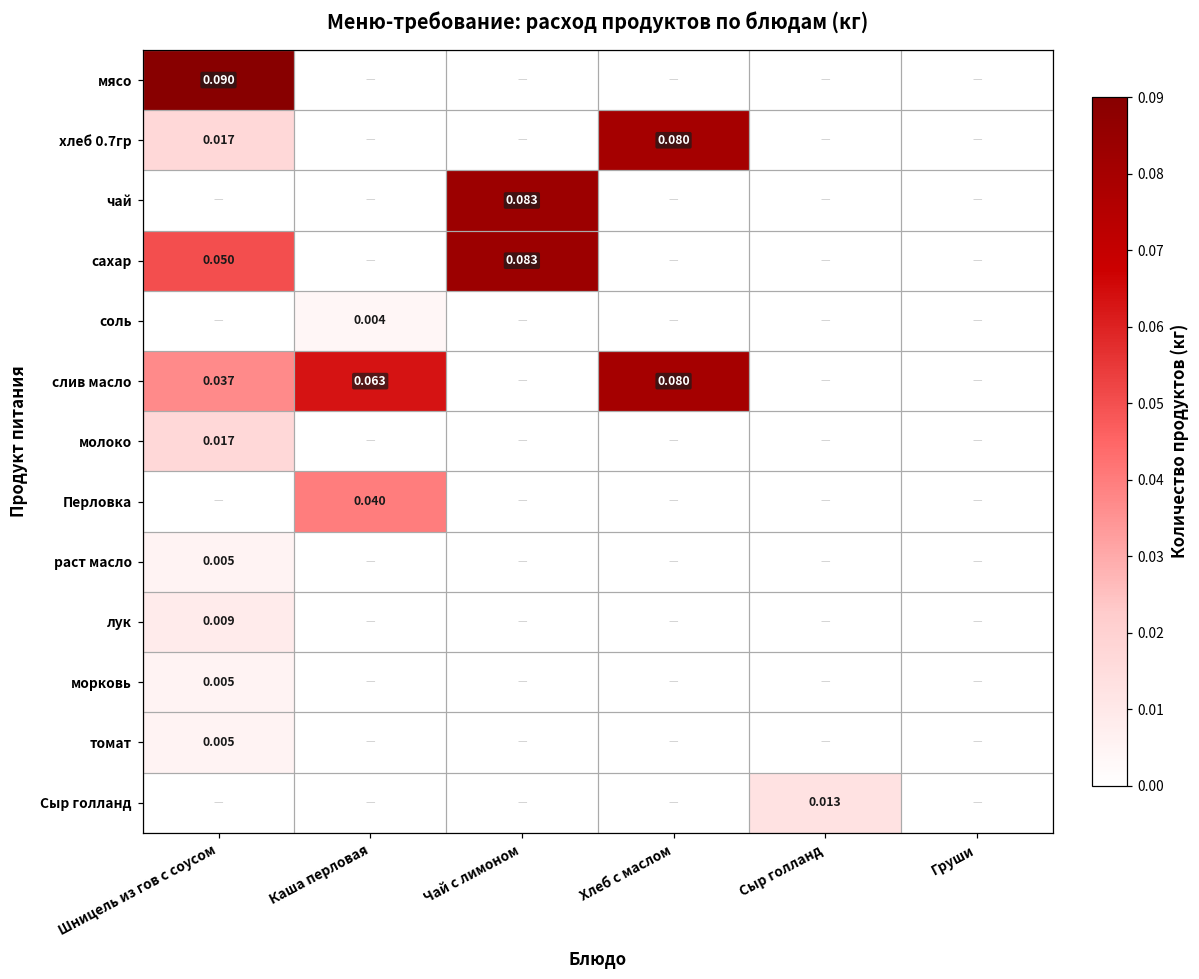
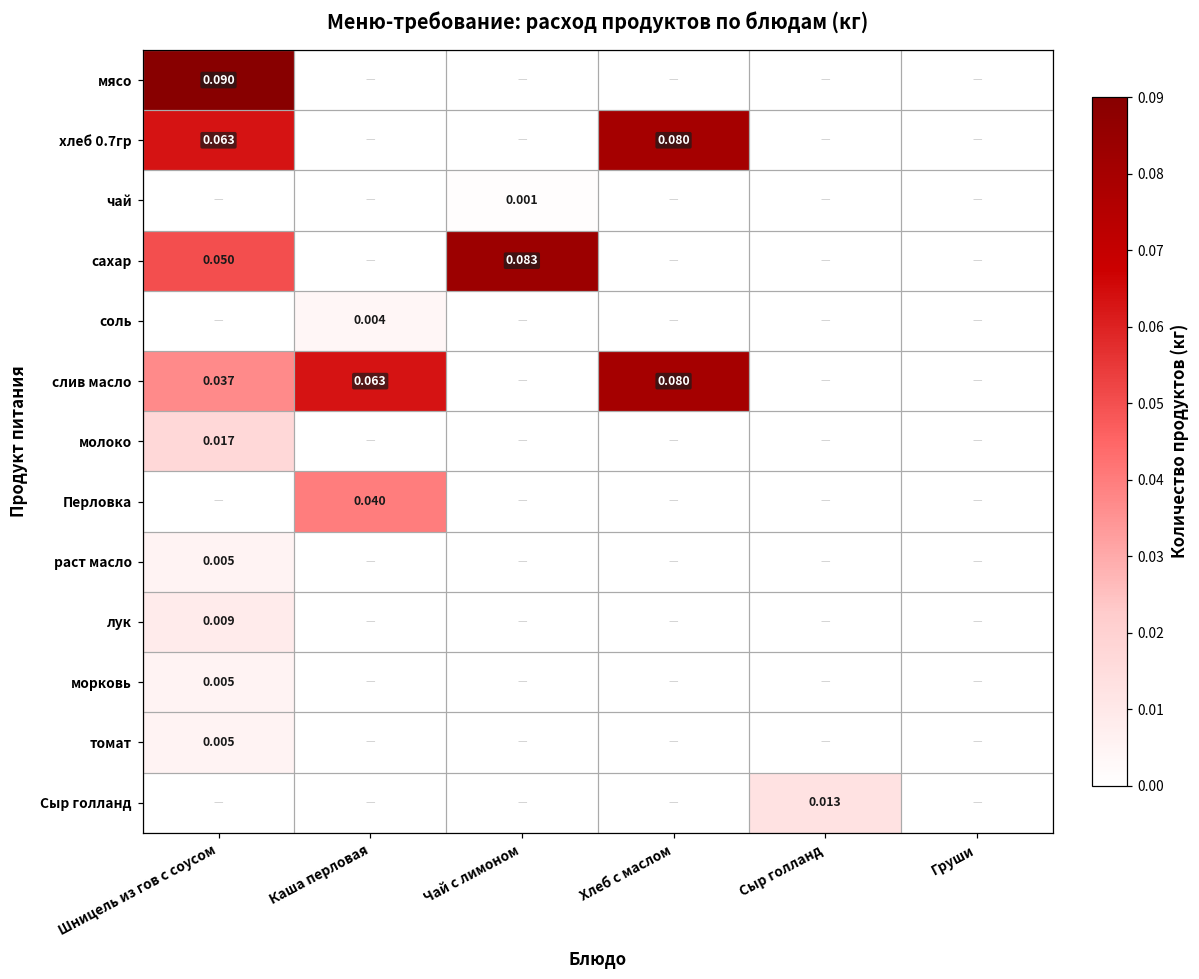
хлеб 0.7гр, Шницель из гов с соусом: 0.017 -> 0.063
чай, Чай с лимоном: 0.083 -> 0.001
